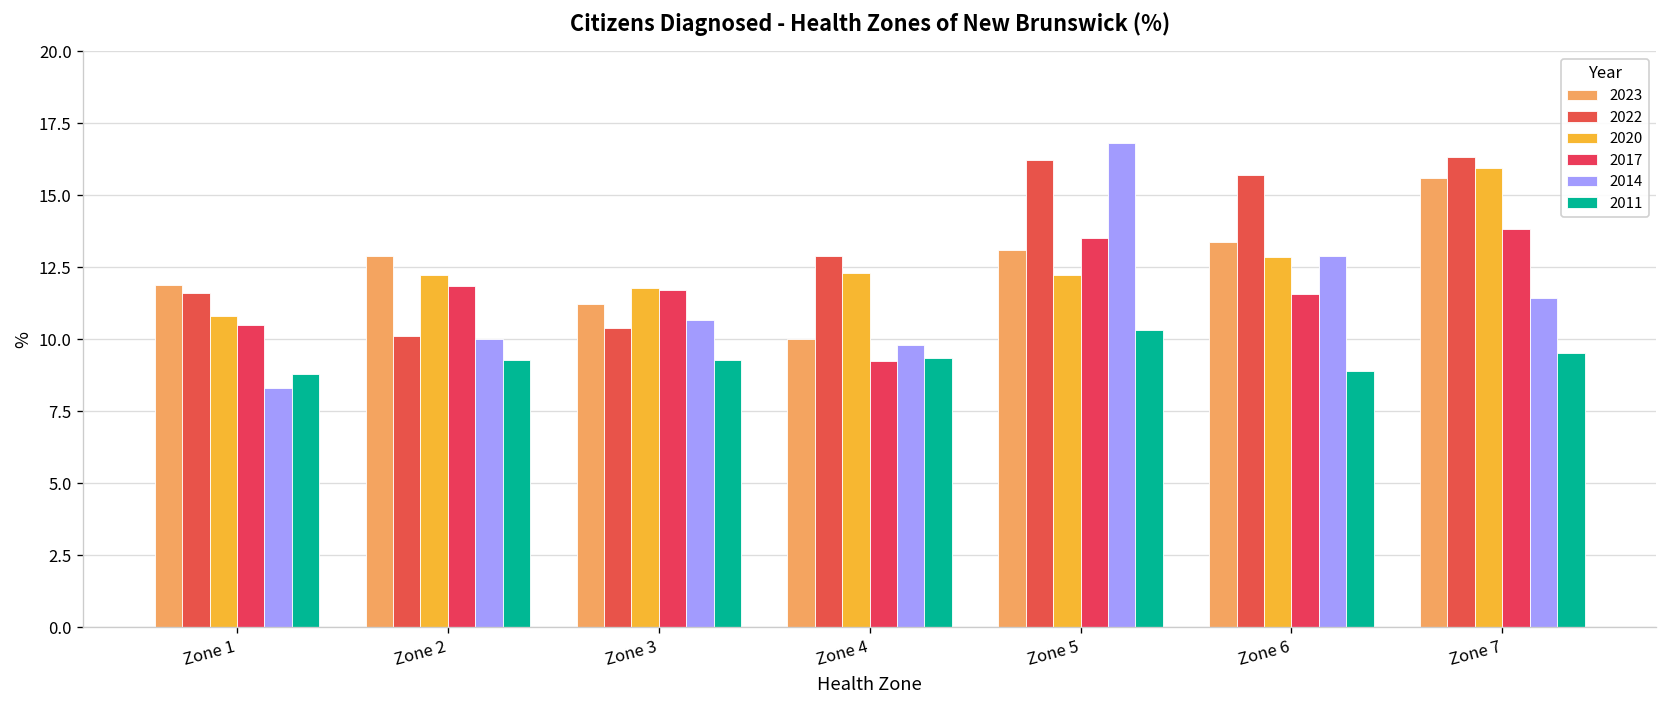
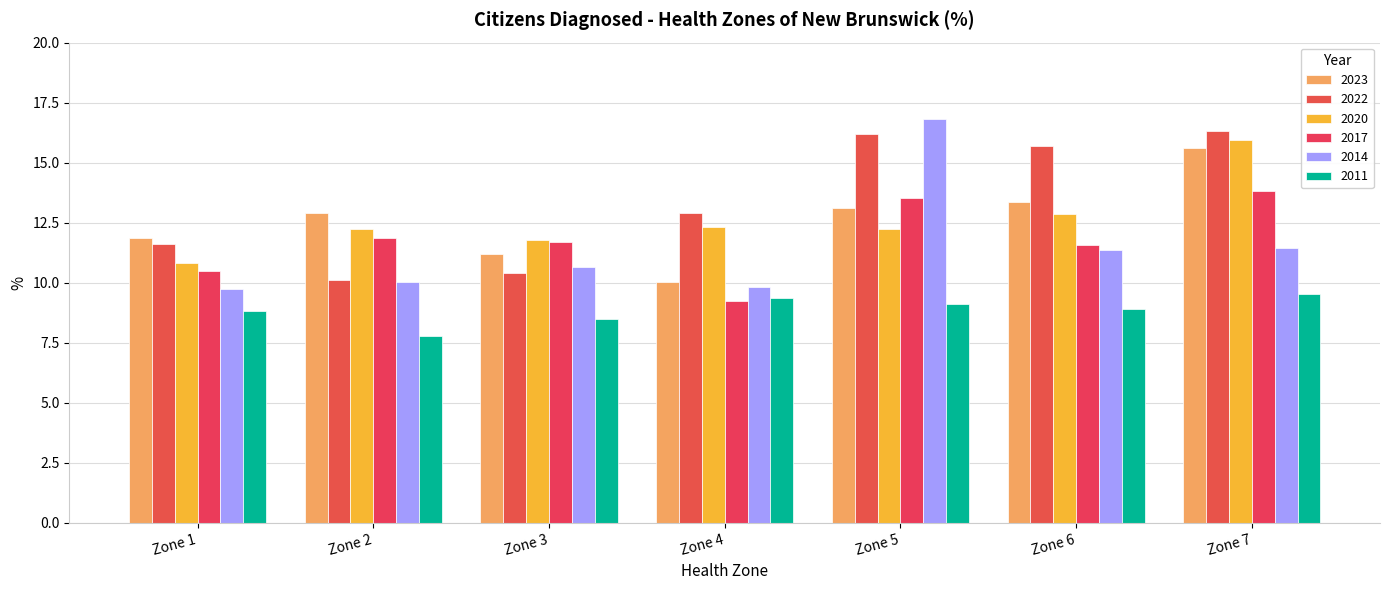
2014, Zone 1: 8.3 -> 9.7
2011, Zone 2: 9.3 -> 7.8
2011, Zone 3: 9.3 -> 8.5
2011, Zone 5: 10.3 -> 9.1
2014, Zone 6: 12.9 -> 11.4
